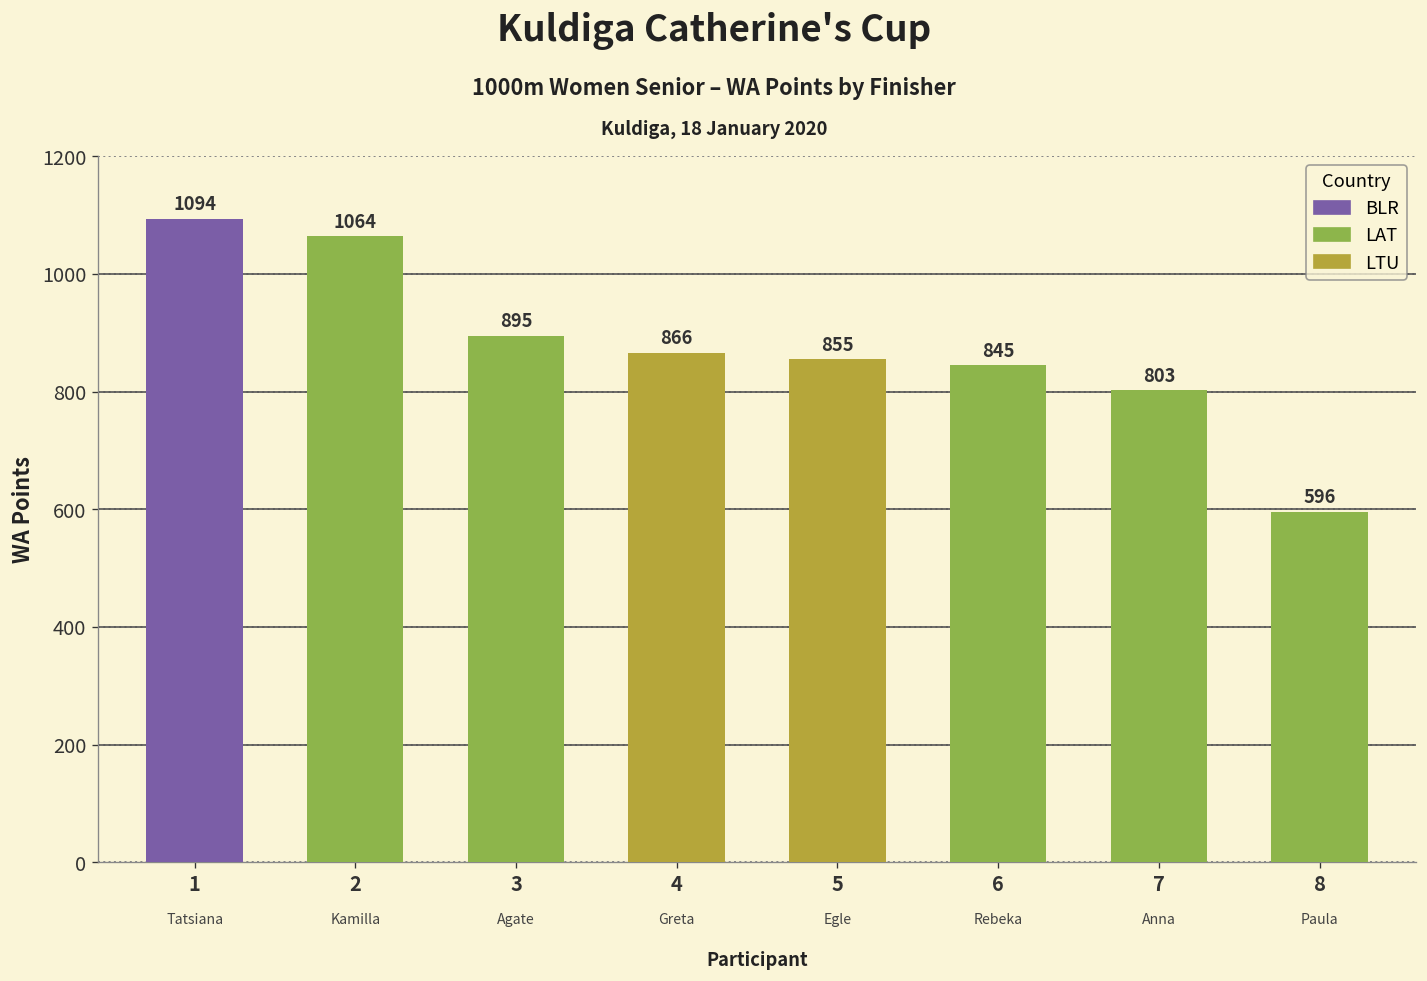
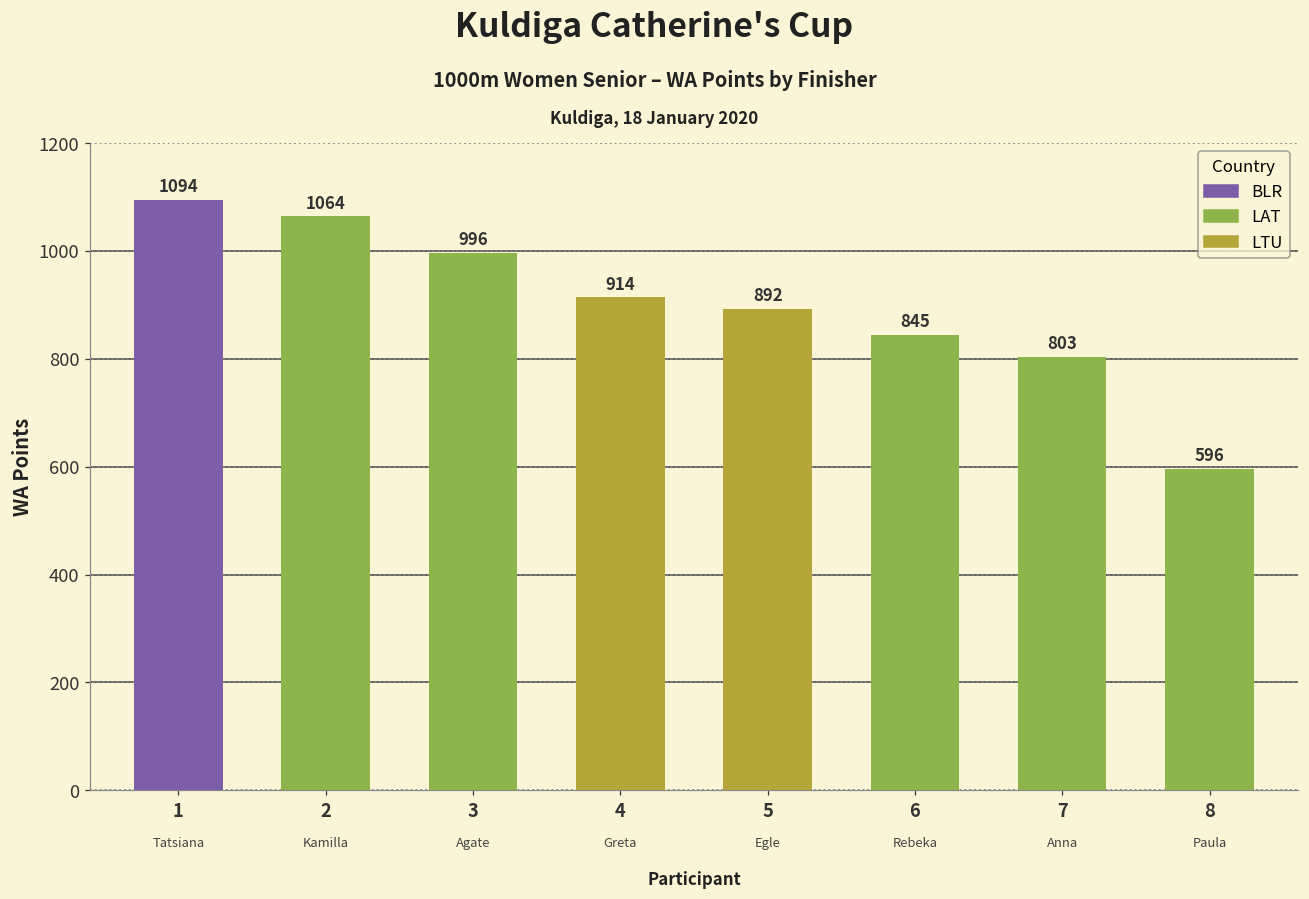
3: 895 -> 996
4: 866 -> 914
5: 855 -> 892
